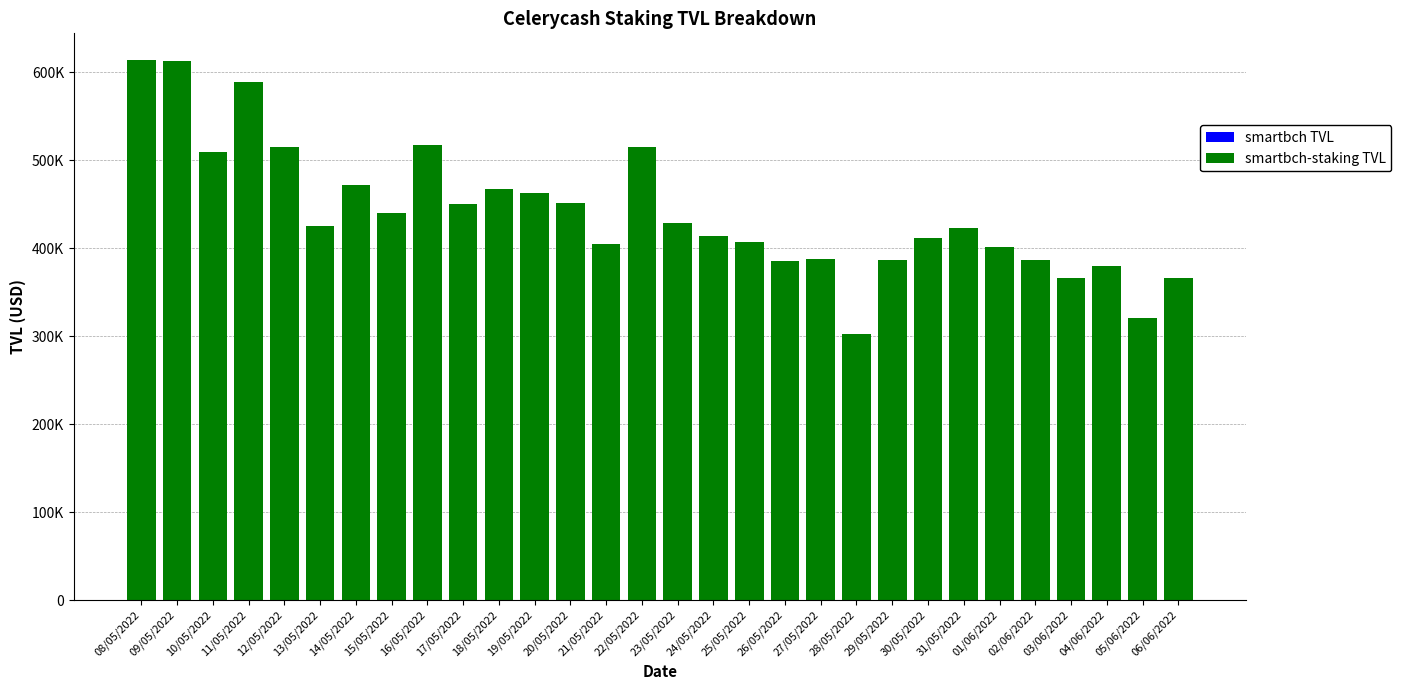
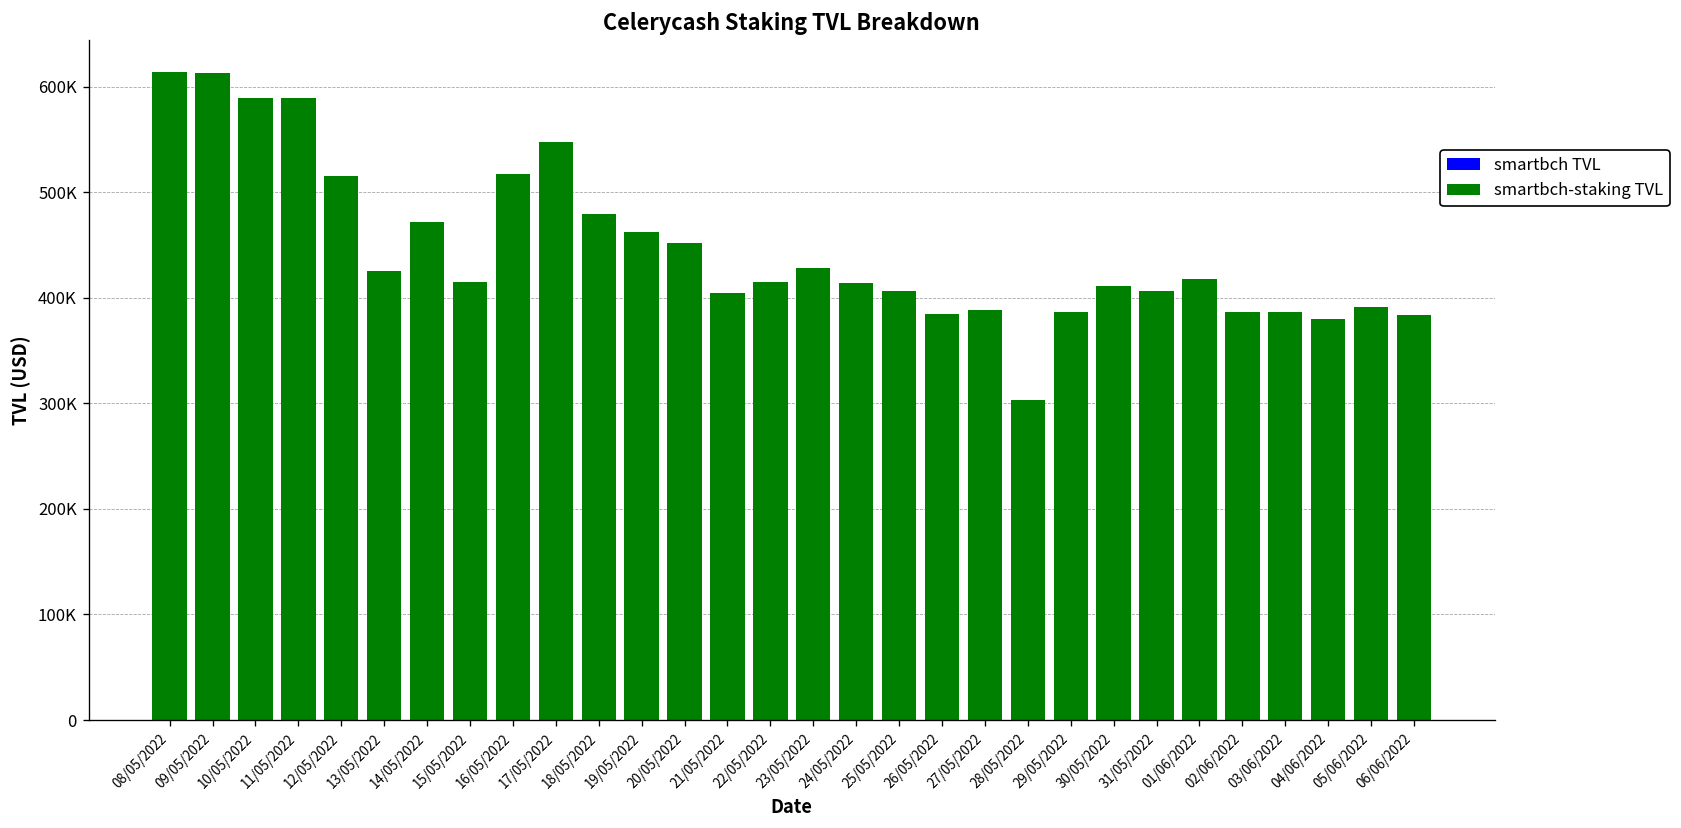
smartbch-staking TVL, 10/05/2022: 510000 -> 590000
smartbch-staking TVL, 15/05/2022: 440000 -> 420000
smartbch-staking TVL, 17/05/2022: 450000 -> 550000
smartbch-staking TVL, 18/05/2022: 470000 -> 480000
smartbch-staking TVL, 22/05/2022: 510000 -> 410000
smartbch-staking TVL, 31/05/2022: 420000 -> 410000
smartbch-staking TVL, 01/06/2022: 400000 -> 420000
smartbch-staking TVL, 03/06/2022: 370000 -> 390000
smartbch-staking TVL, 05/06/2022: 320000 -> 390000
smartbch-staking TVL, 06/06/2022: 370000 -> 380000
